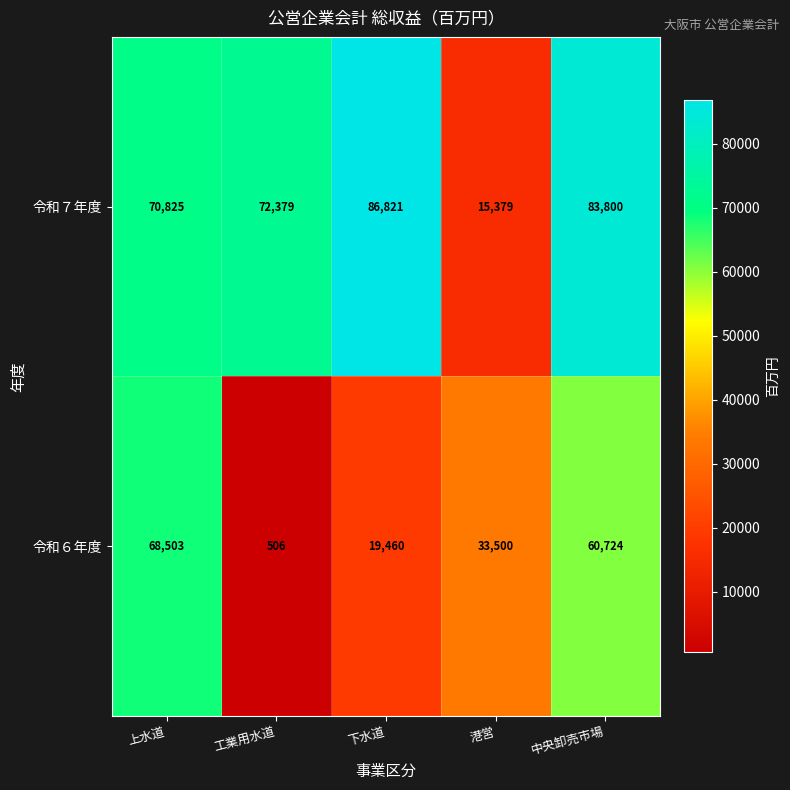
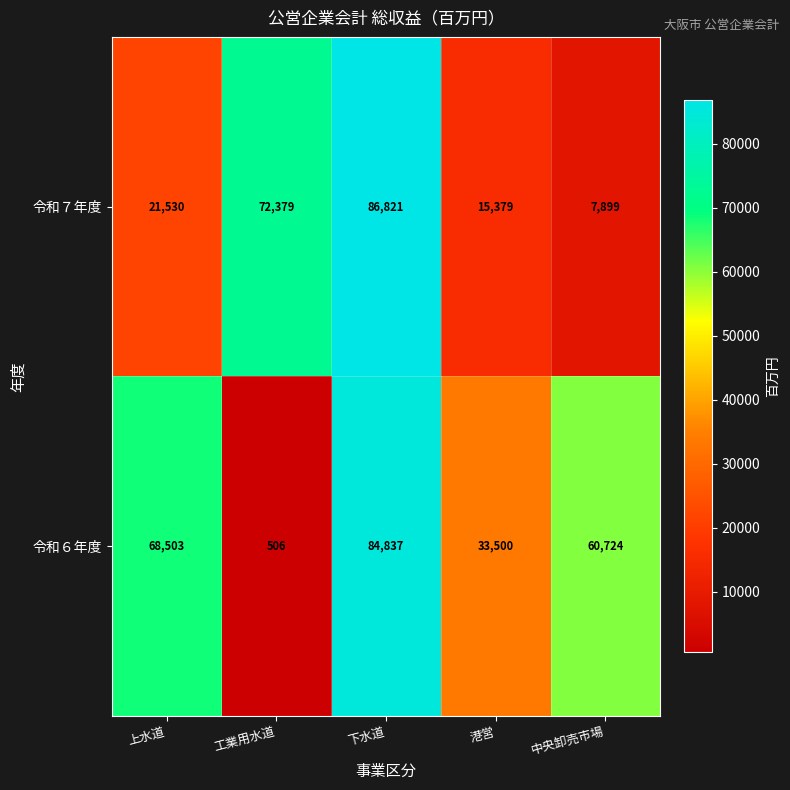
令和７年度, 上水道: 70,825 -> 21,530
令和７年度, 中央卸売市場: 83,800 -> 7,899
令和６年度, 下水道: 19,460 -> 84,837
